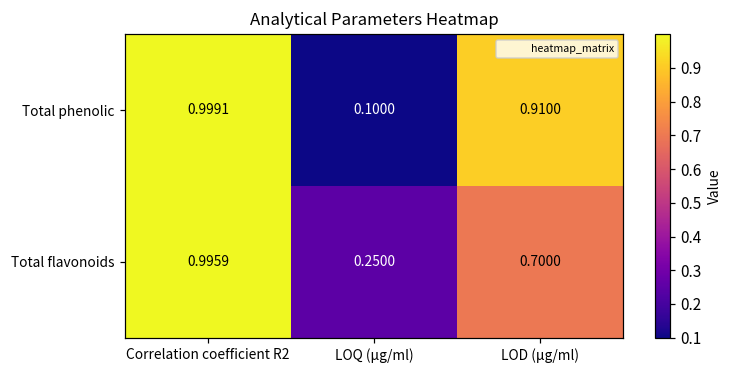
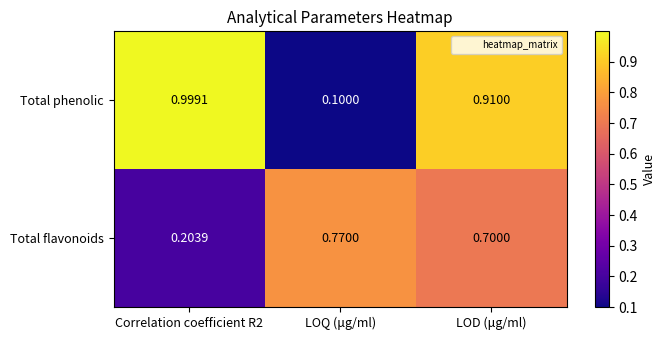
Total flavonoids, Correlation coefficient R2: 0.9959 -> 0.2039
Total flavonoids, LOQ (μg/ml): 0.2500 -> 0.7700
